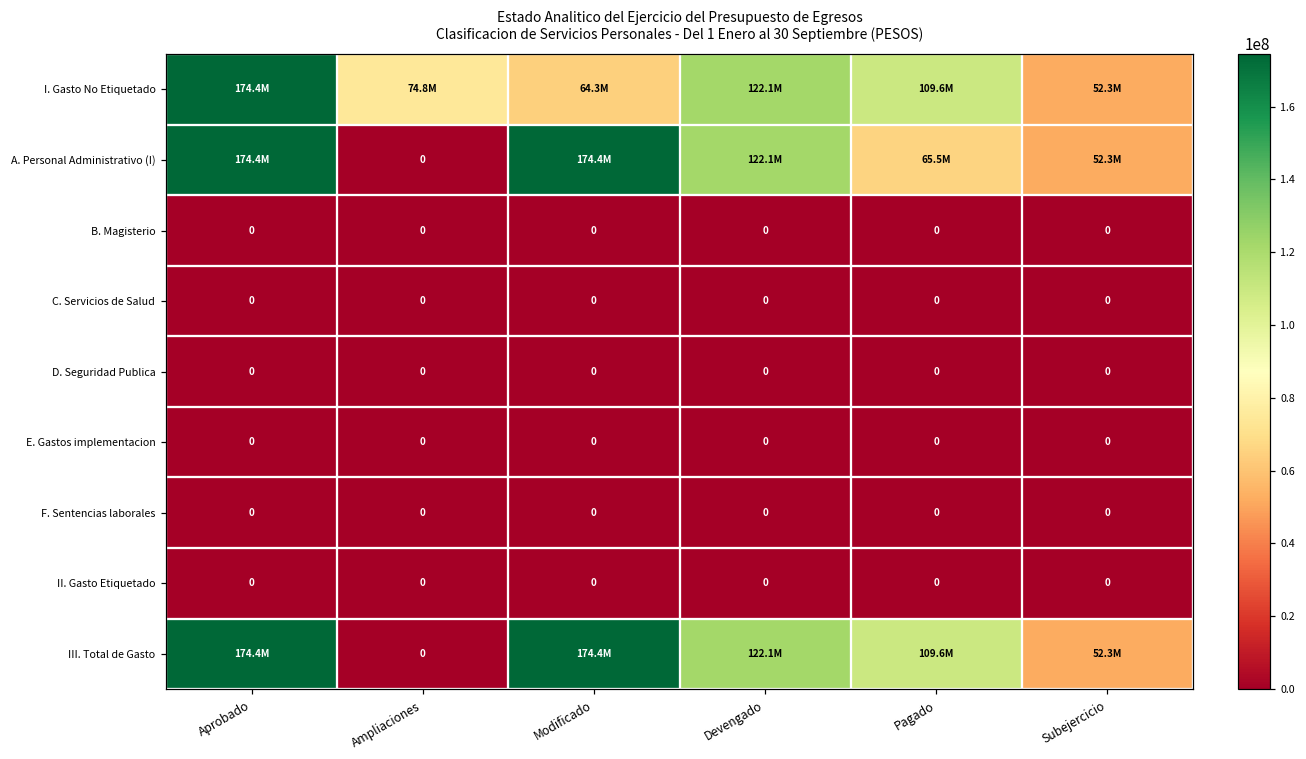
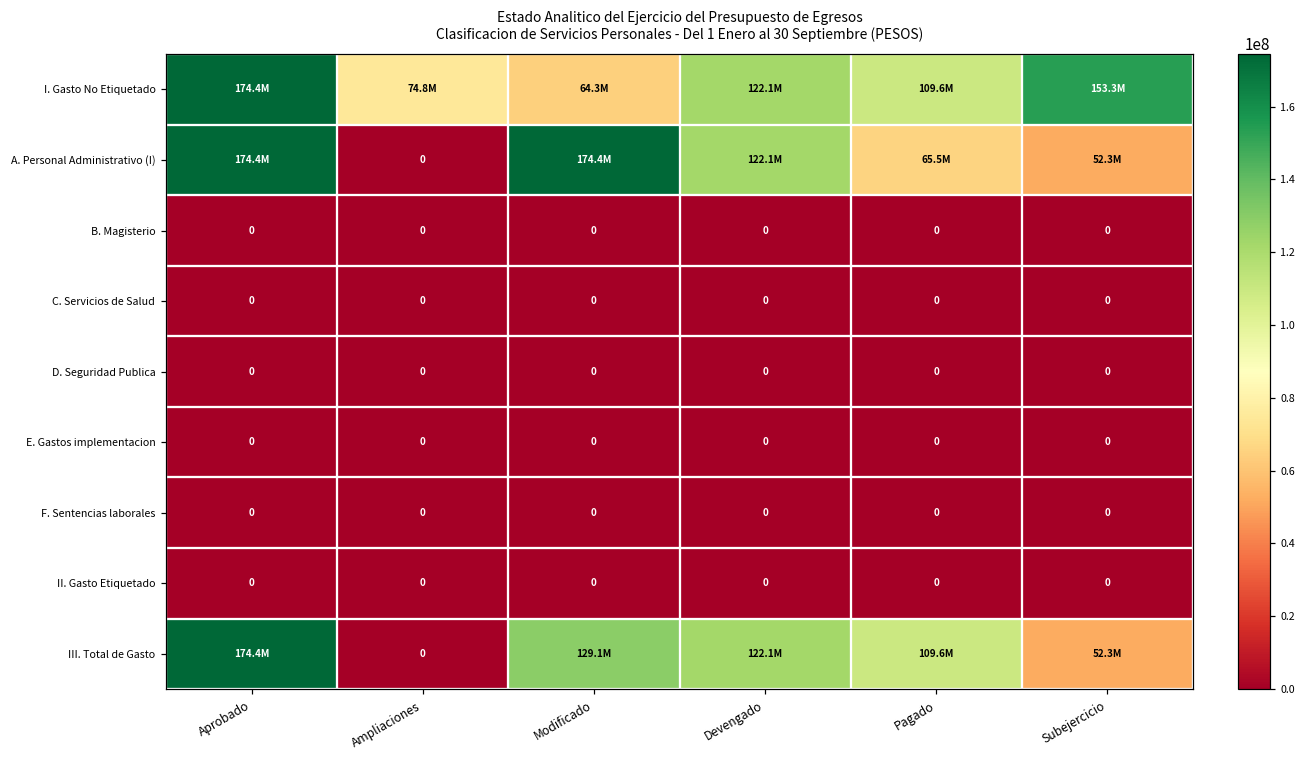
I. Gasto No Etiquetado, Subejercicio: 52.3M -> 153.3M
III. Total de Gasto, Modificado: 174.4M -> 129.1M
